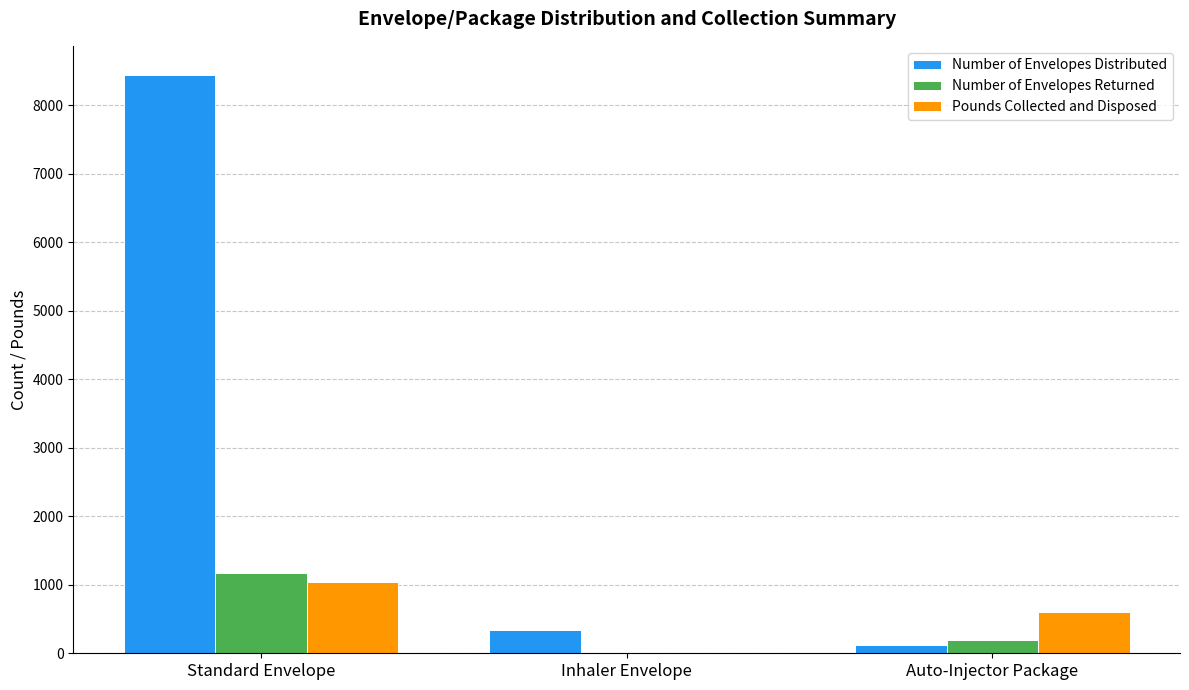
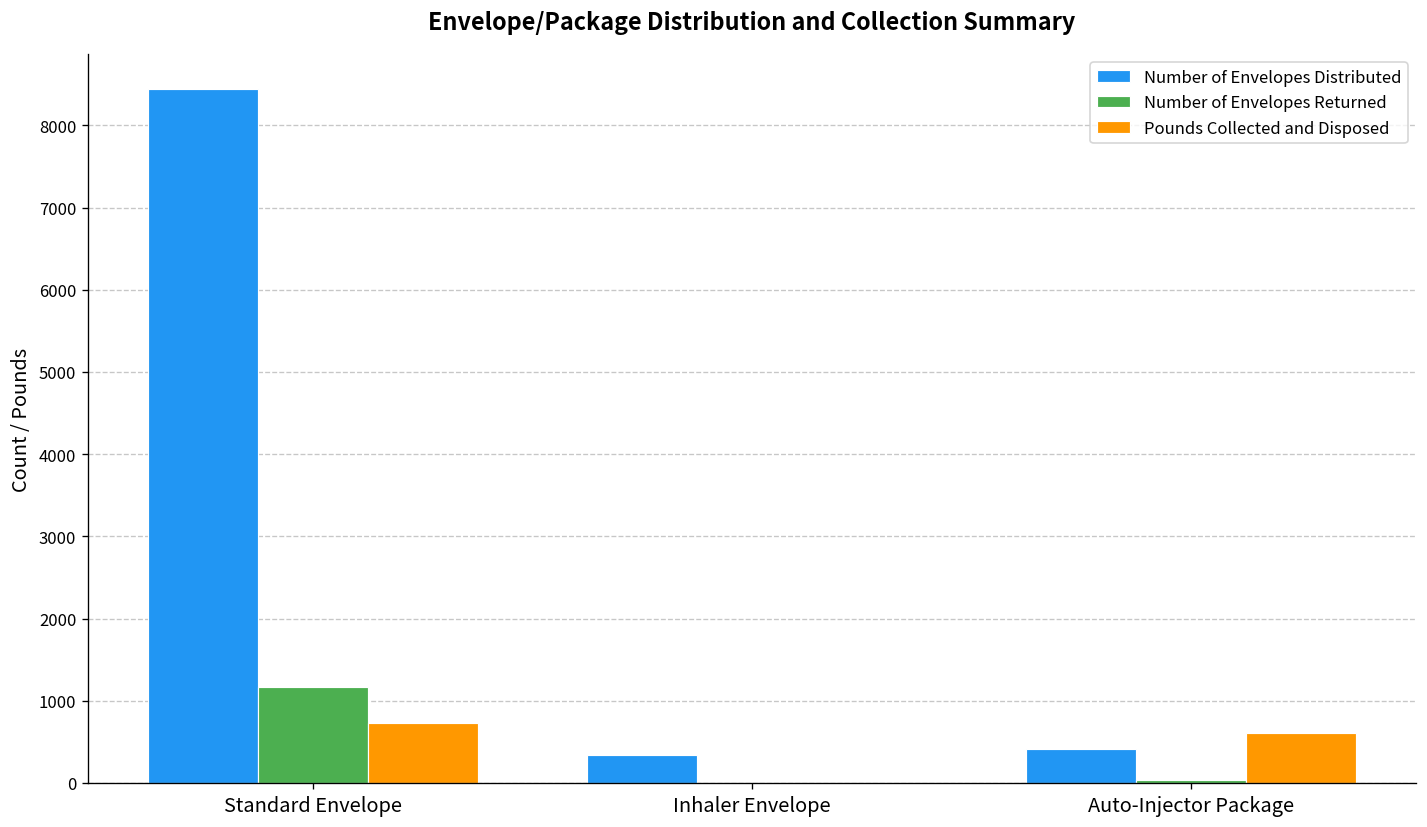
Pounds Collected and Disposed, Standard Envelope: 1000 -> 700
Number of Envelopes Distributed, Auto-Injector Package: 100 -> 400
Number of Envelopes Returned, Auto-Injector Package: 200 -> 0
